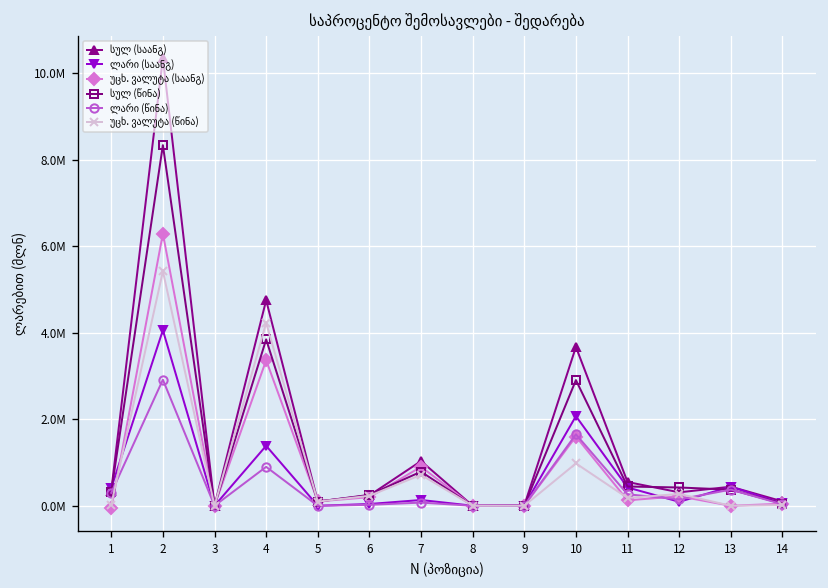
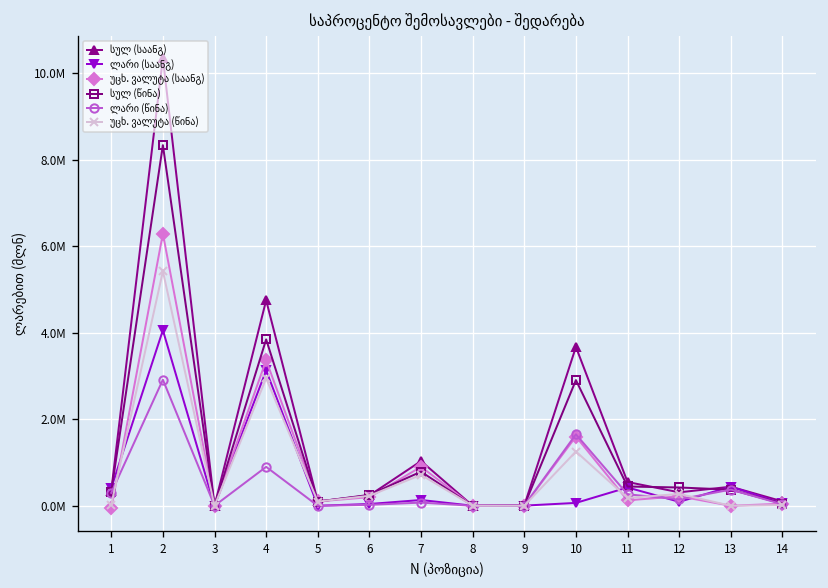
ლარი (საანგ), 4: 1400000 -> 3100000
უცხ. ვალუტა (წინა), 4: 4200000 -> 2900000
ლარი (საანგ), 10: 2100000 -> 100000
უცხ. ვალუტა (წინა), 10: 1000000 -> 1300000
